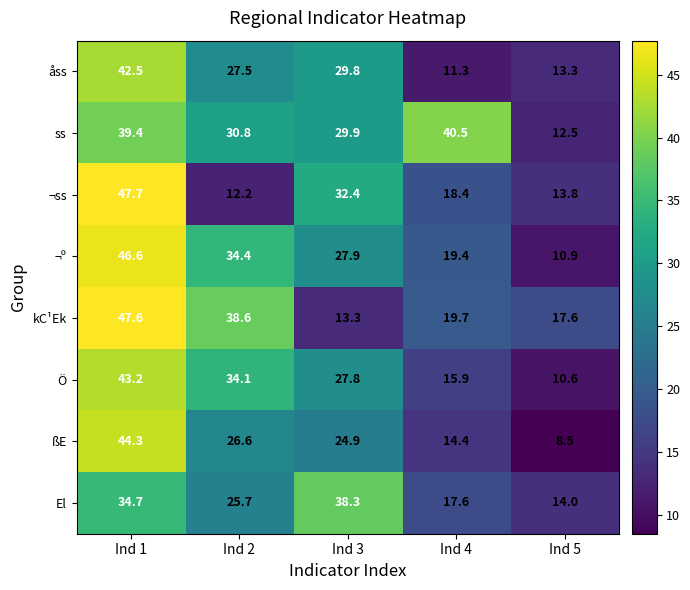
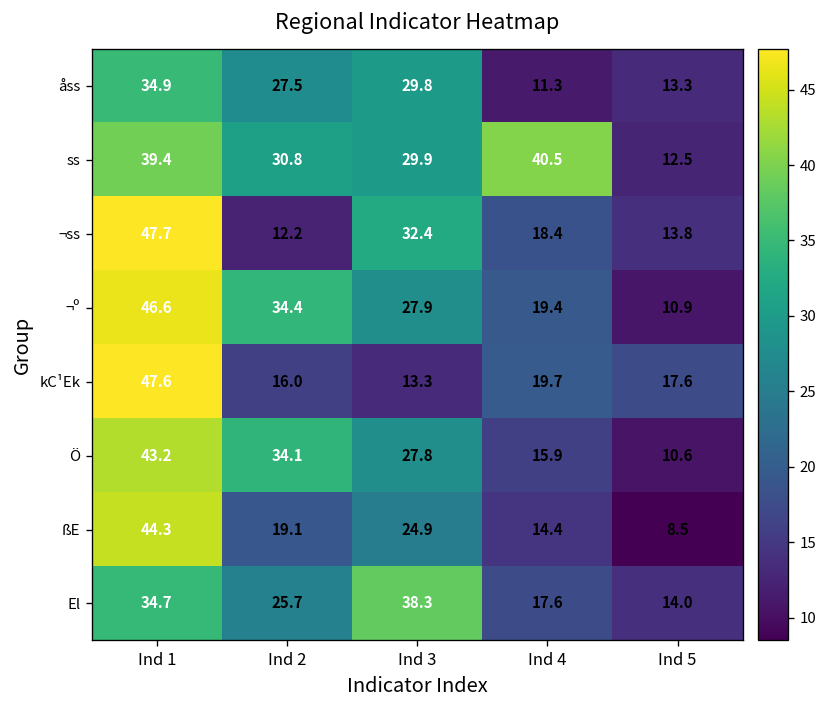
åss, Ind 1: 42.5 -> 34.9
kC¹Ek, Ind 2: 38.6 -> 16.0
ßE, Ind 2: 26.6 -> 19.1
